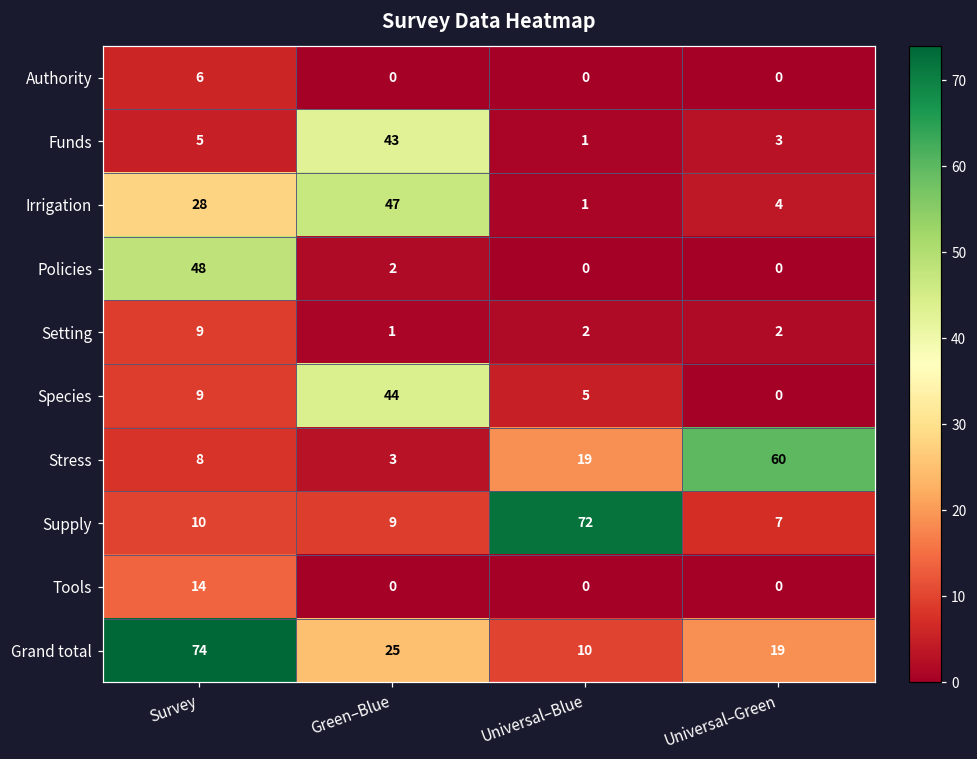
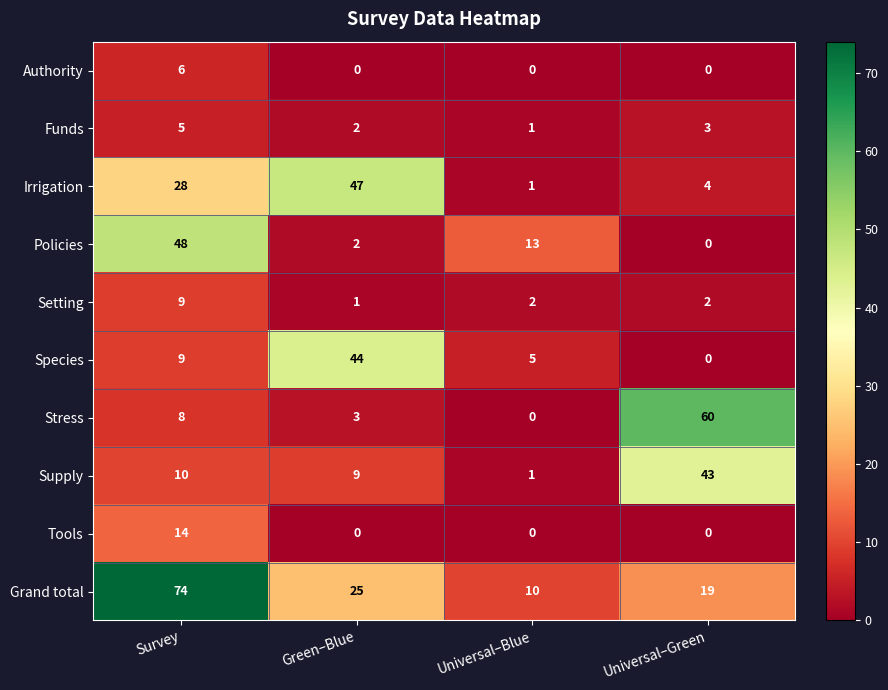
Funds, Green–Blue: 43 -> 2
Policies, Universal–Blue: 0 -> 13
Stress, Universal–Blue: 19 -> 0
Supply, Universal–Blue: 72 -> 1
Supply, Universal–Green: 7 -> 43
